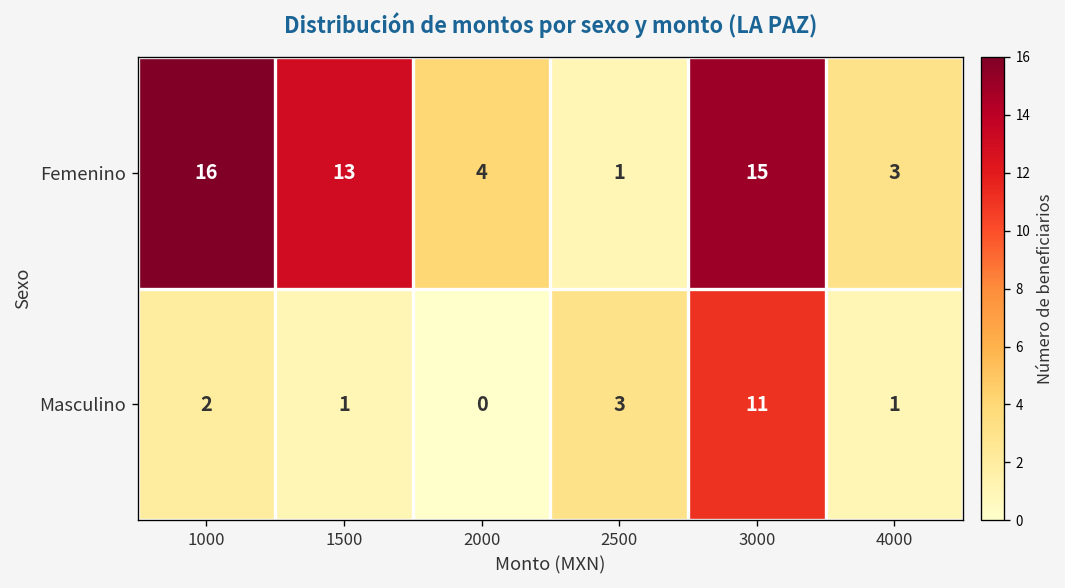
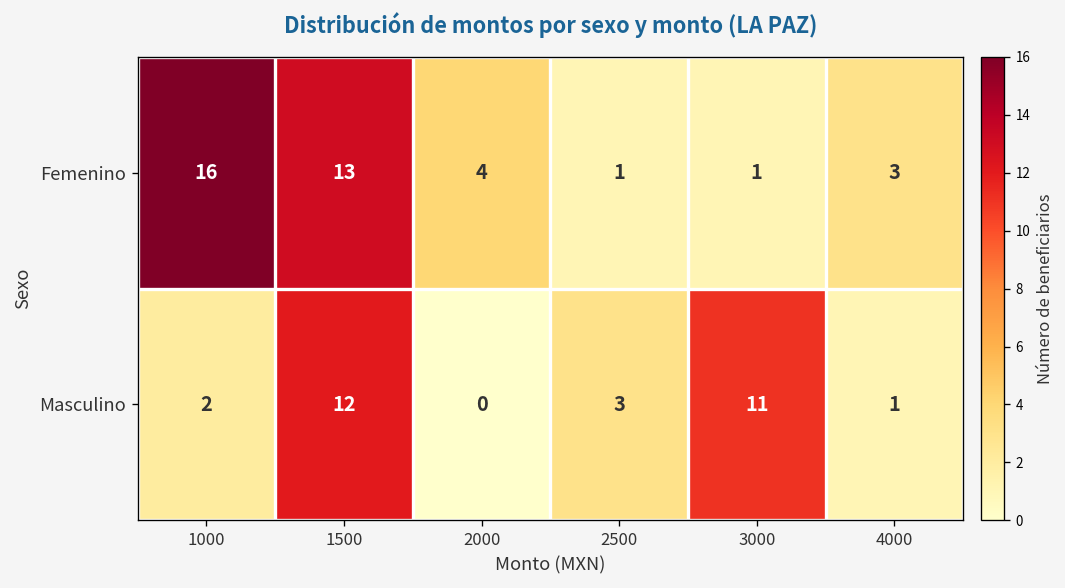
Femenino, 3000: 15 -> 1
Masculino, 1500: 1 -> 12
